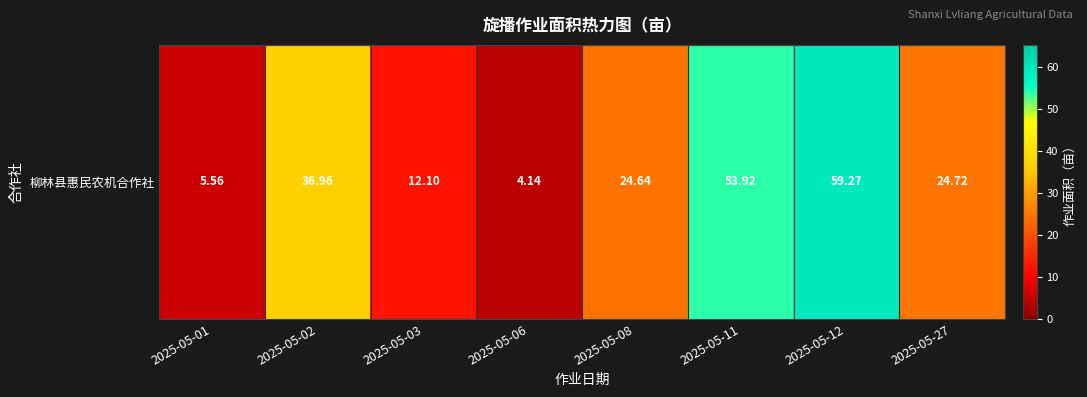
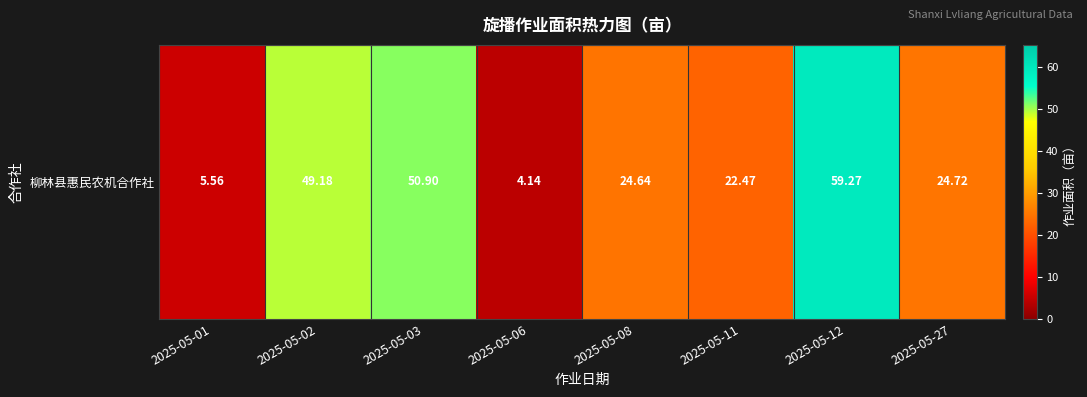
柳林县惠民农机合作社, 2025-05-02: 36.96 -> 49.18
柳林县惠民农机合作社, 2025-05-03: 12.10 -> 50.90
柳林县惠民农机合作社, 2025-05-11: 53.92 -> 22.47
